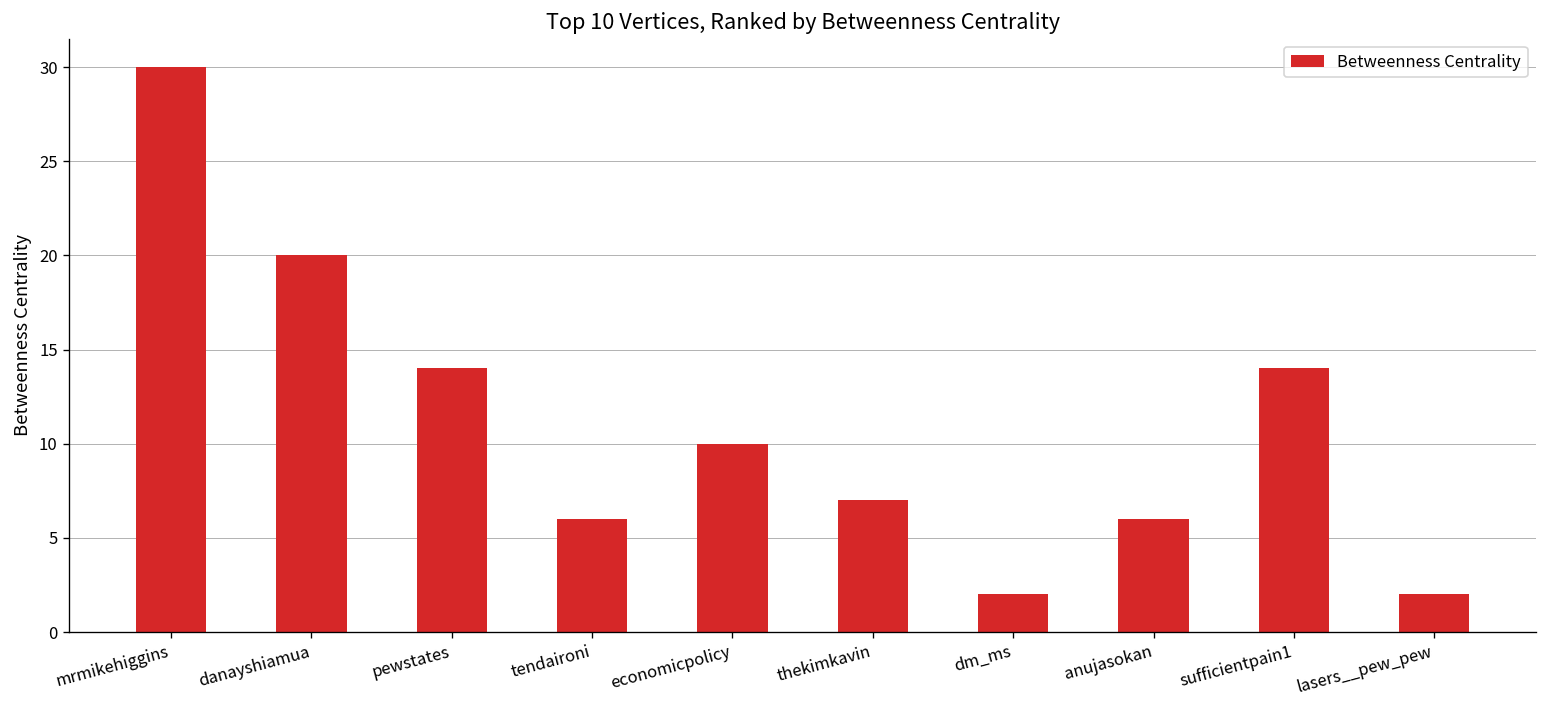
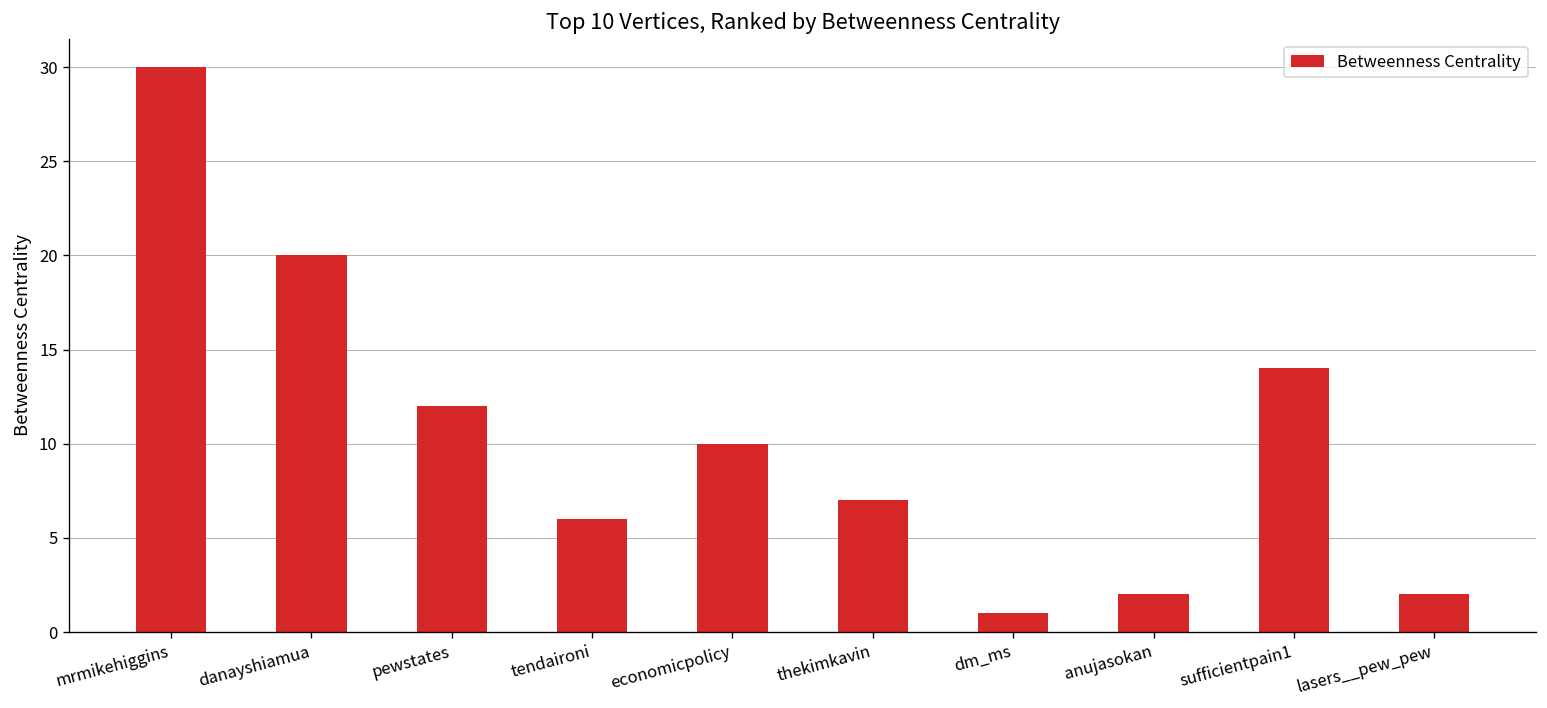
pewstates: 14 -> 12
dm_ms: 2 -> 1
anujasokan: 6 -> 2
